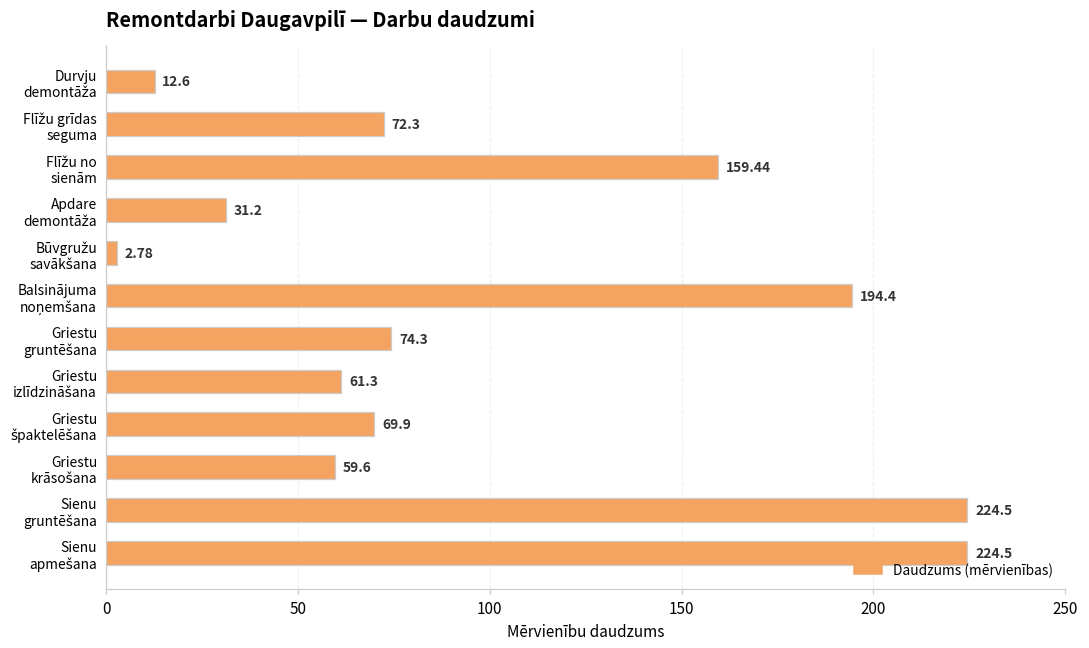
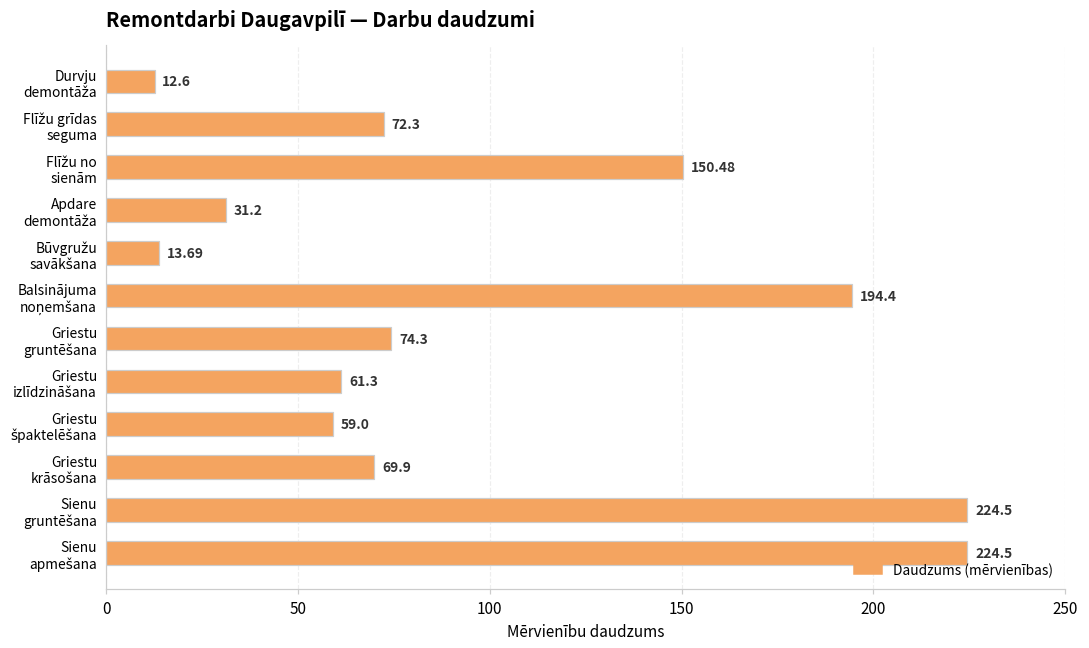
Flīžu no sienām: 159.44 -> 150.48
Būvgružu savākšana: 2.78 -> 13.69
Griestu špaktelēšana: 69.9 -> 59.0
Griestu krāsošana: 59.6 -> 69.9
